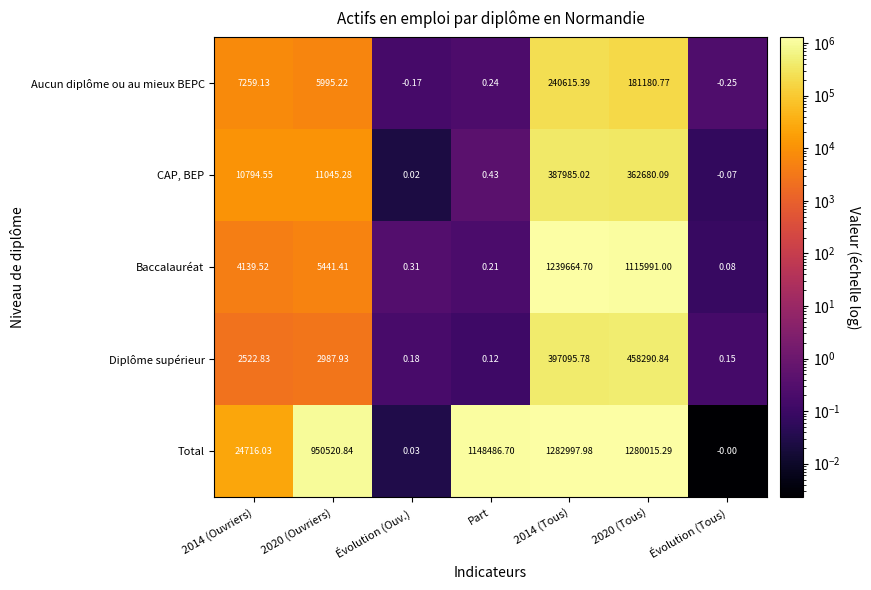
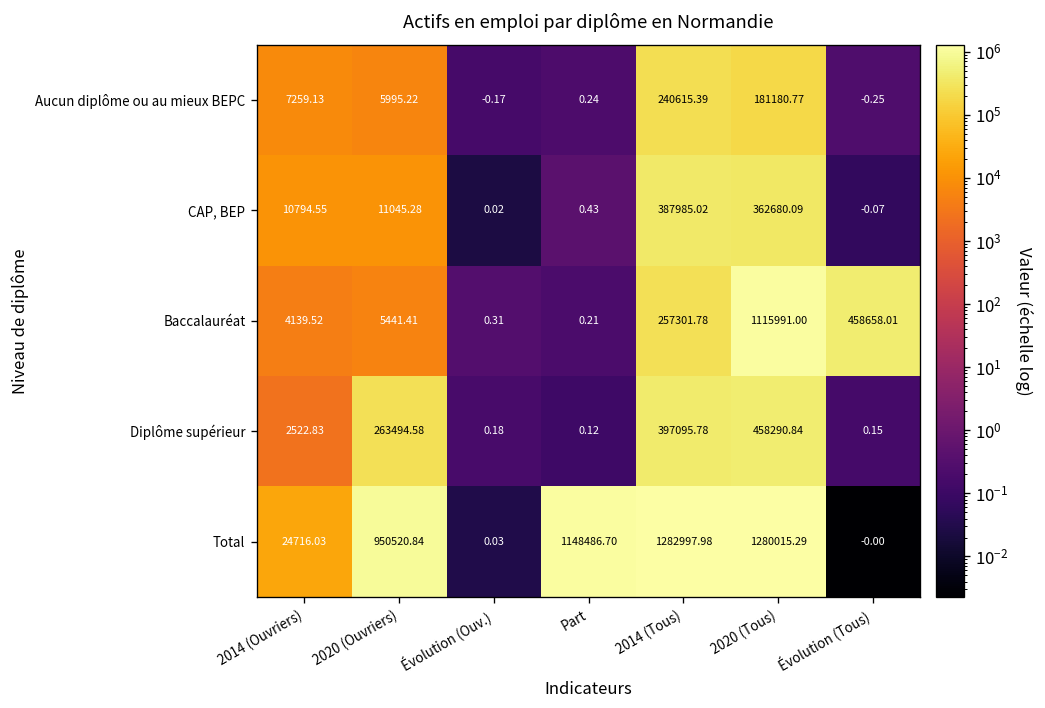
Baccalauréat, 2014 (Tous): 1239664.70 -> 257301.78
Baccalauréat, Évolution (Tous): 0.08 -> 458658.01
Diplôme supérieur, 2020 (Ouvriers): 2987.93 -> 263494.58
